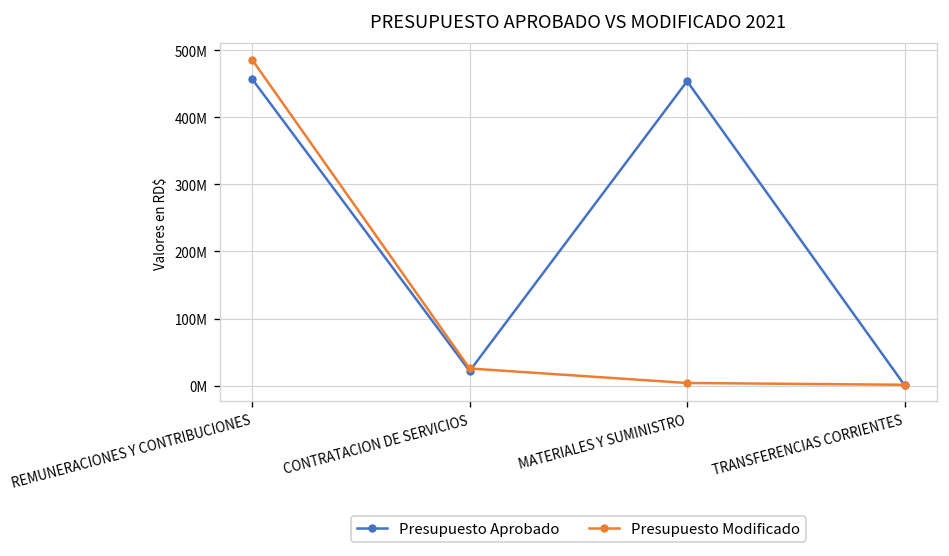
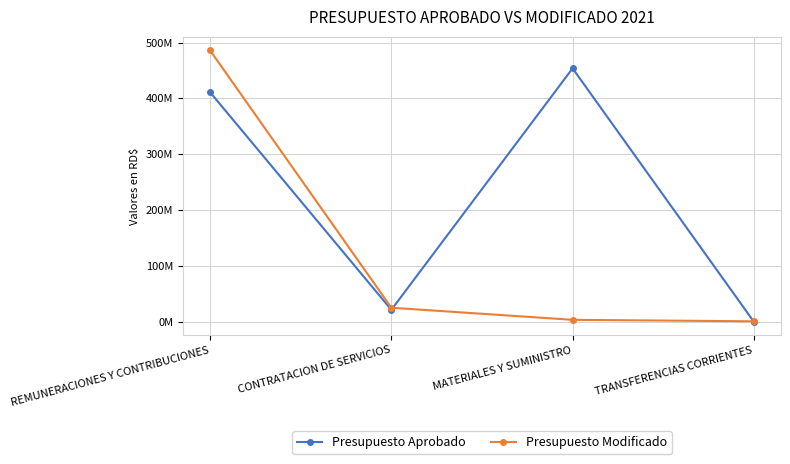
Presupuesto Aprobado, REMUNERACIONES Y CONTRIBUCIONES: 460000000 -> 410000000
